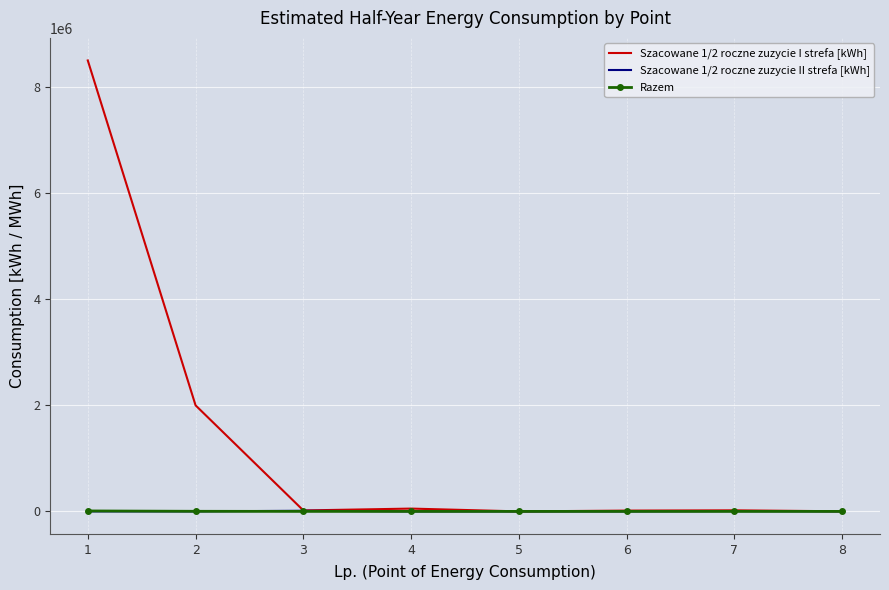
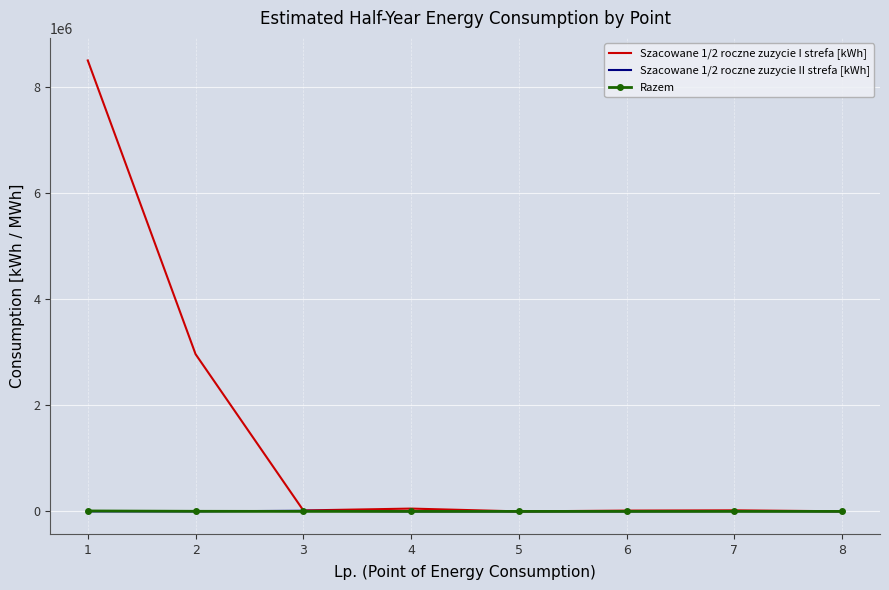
Szacowane 1/2 roczne zuzycie I strefa [kWh], 2: 2000000 -> 3000000
